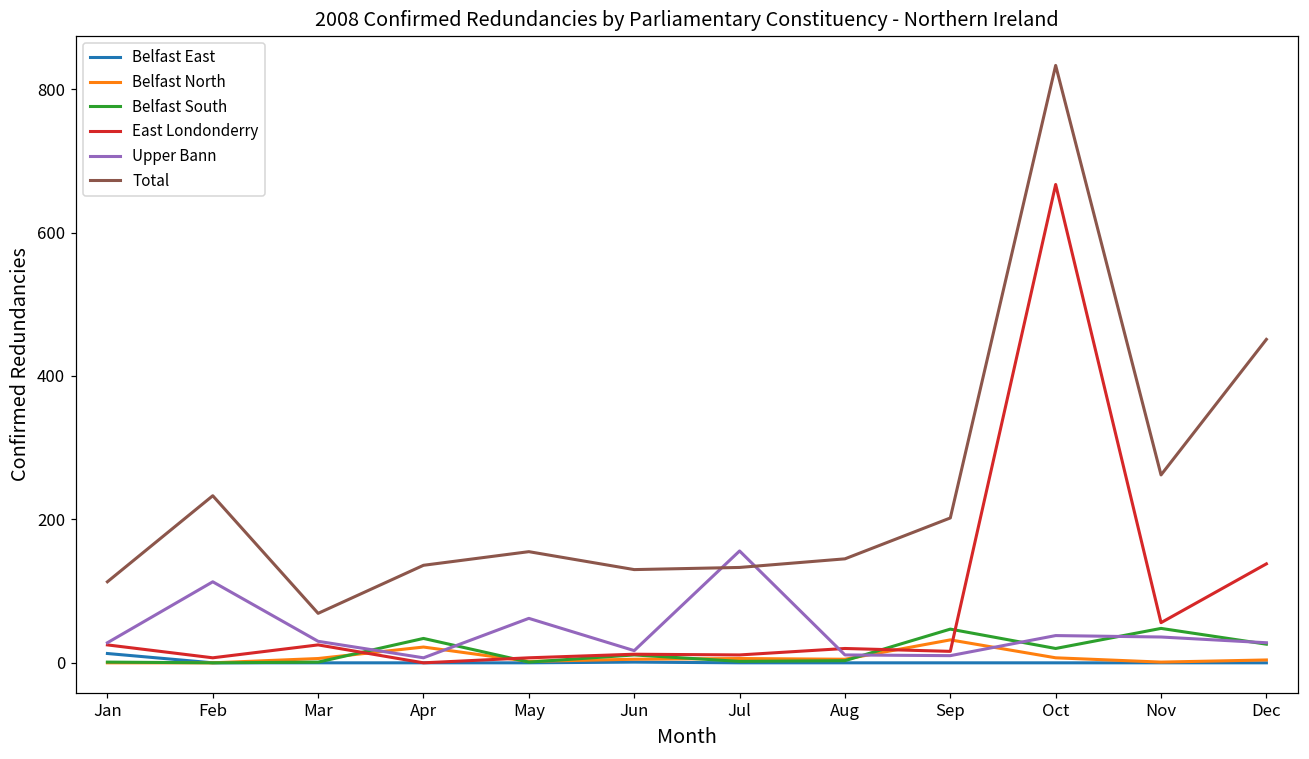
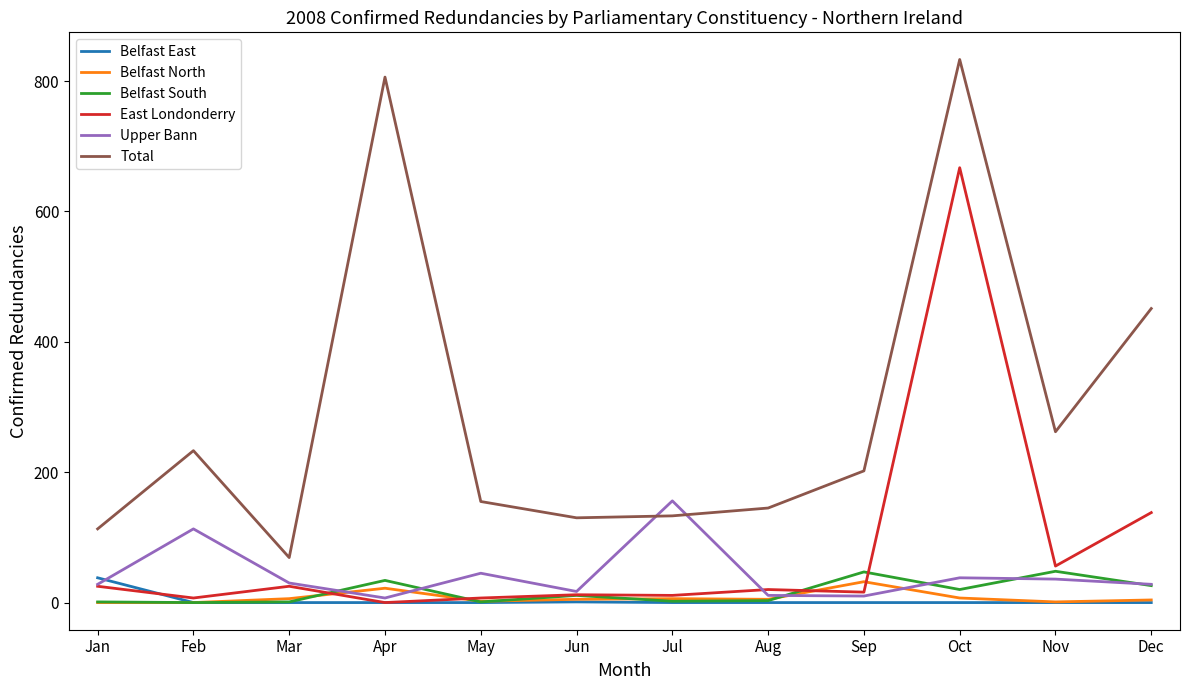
Belfast East, Jan: 10 -> 40
Total, Apr: 140 -> 810
Upper Bann, May: 60 -> 50
